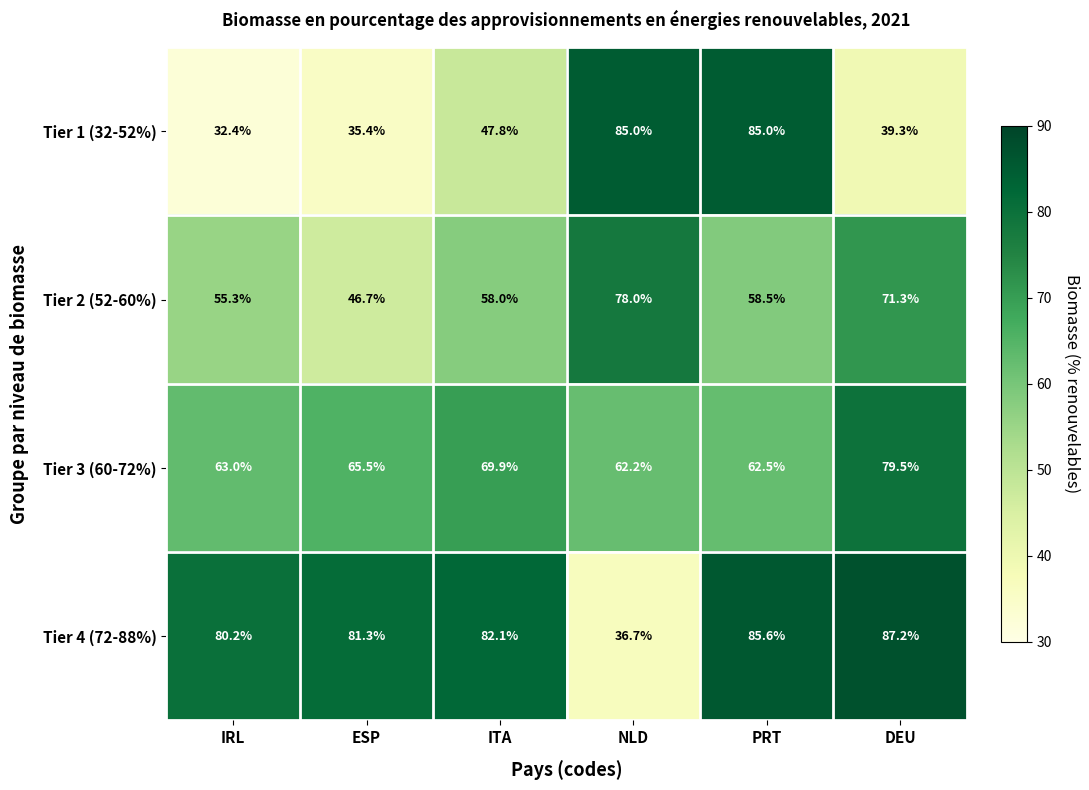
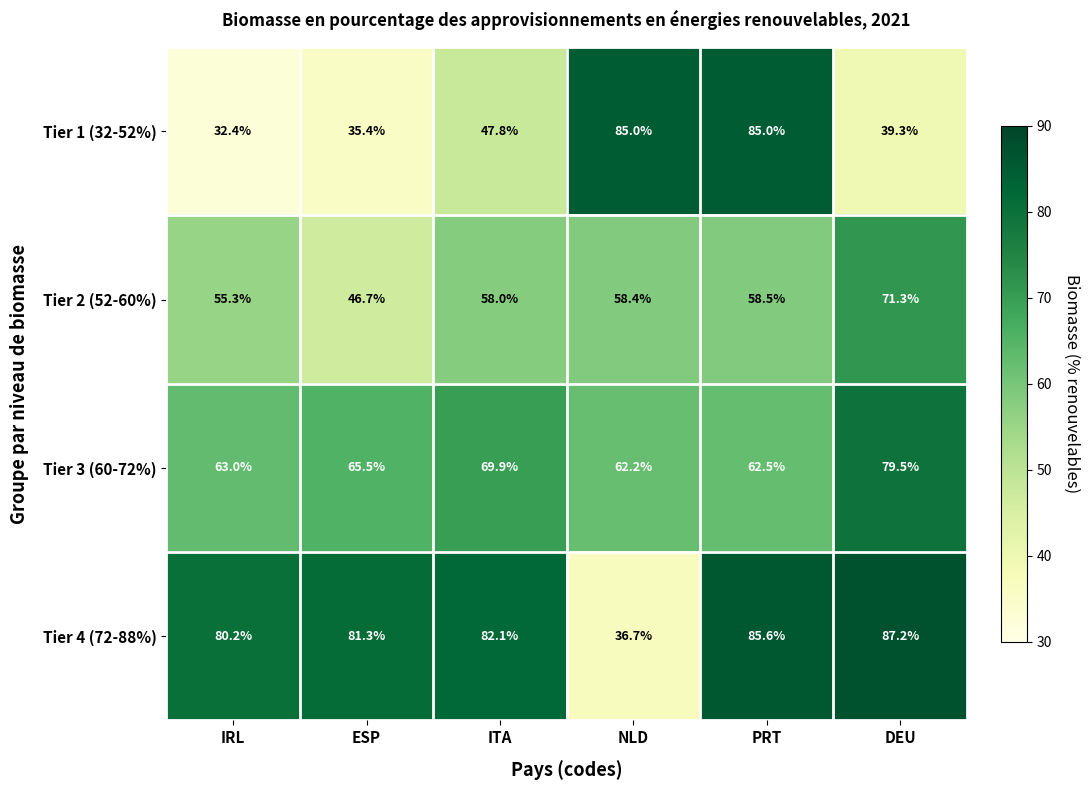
Tier 2 (52-60%), NLD: 78.0% -> 58.4%
